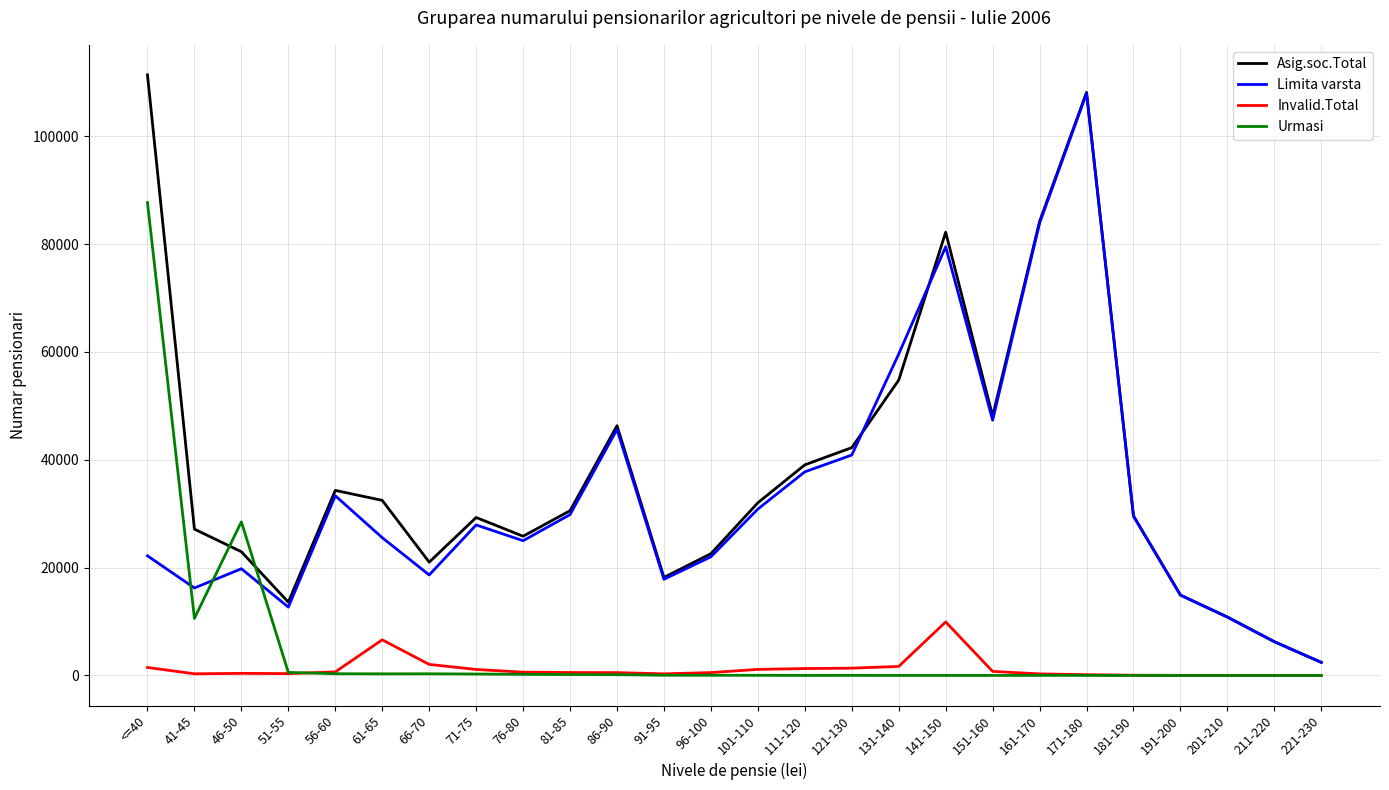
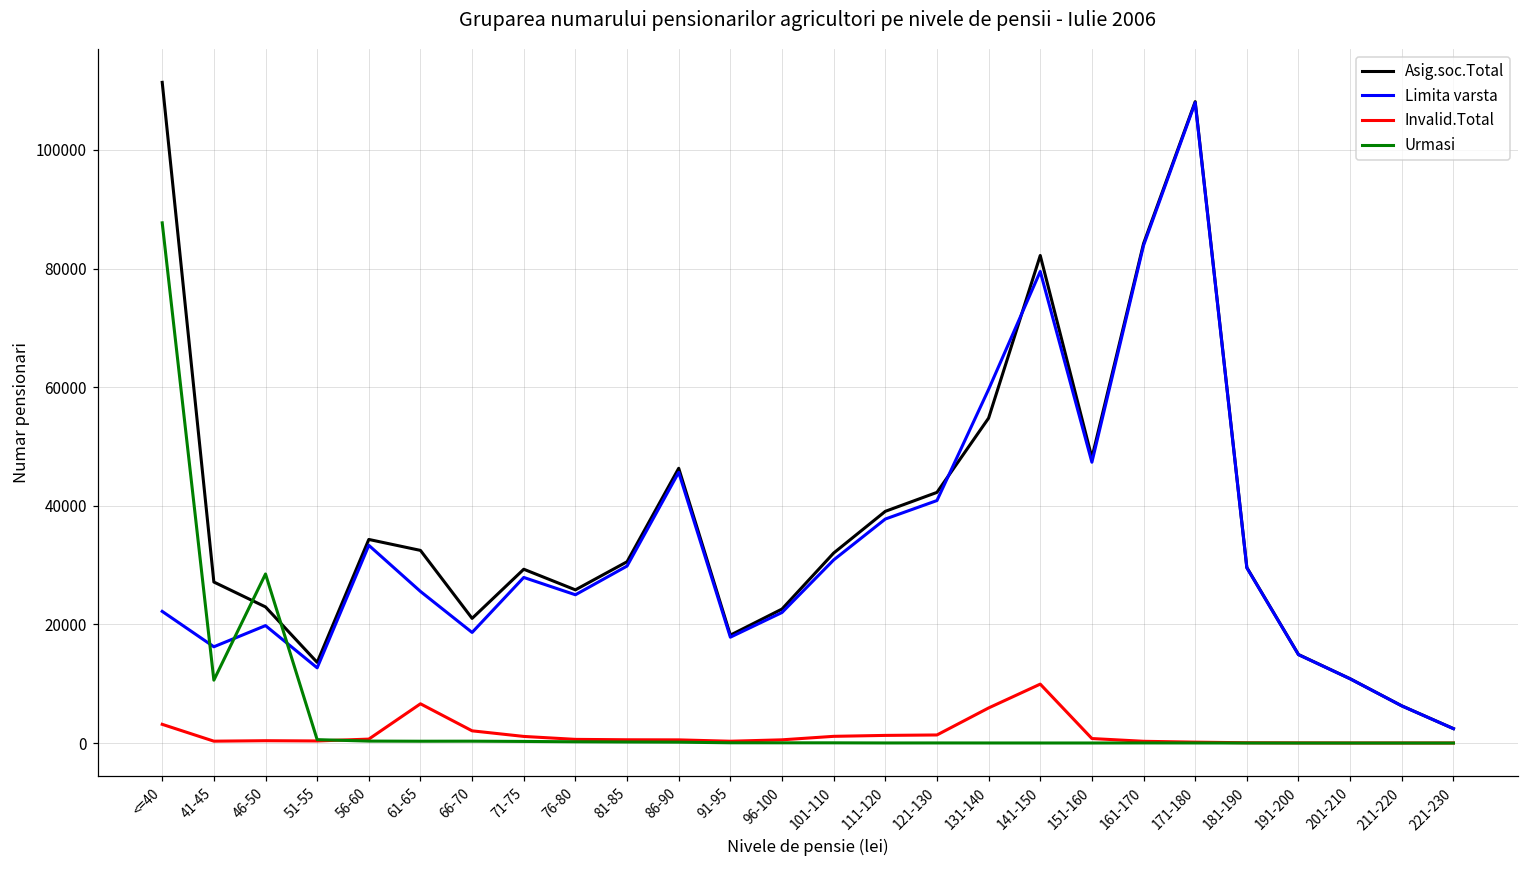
Invalid.Total, <=40: 1000 -> 3000
Invalid.Total, 131-140: 2000 -> 6000
